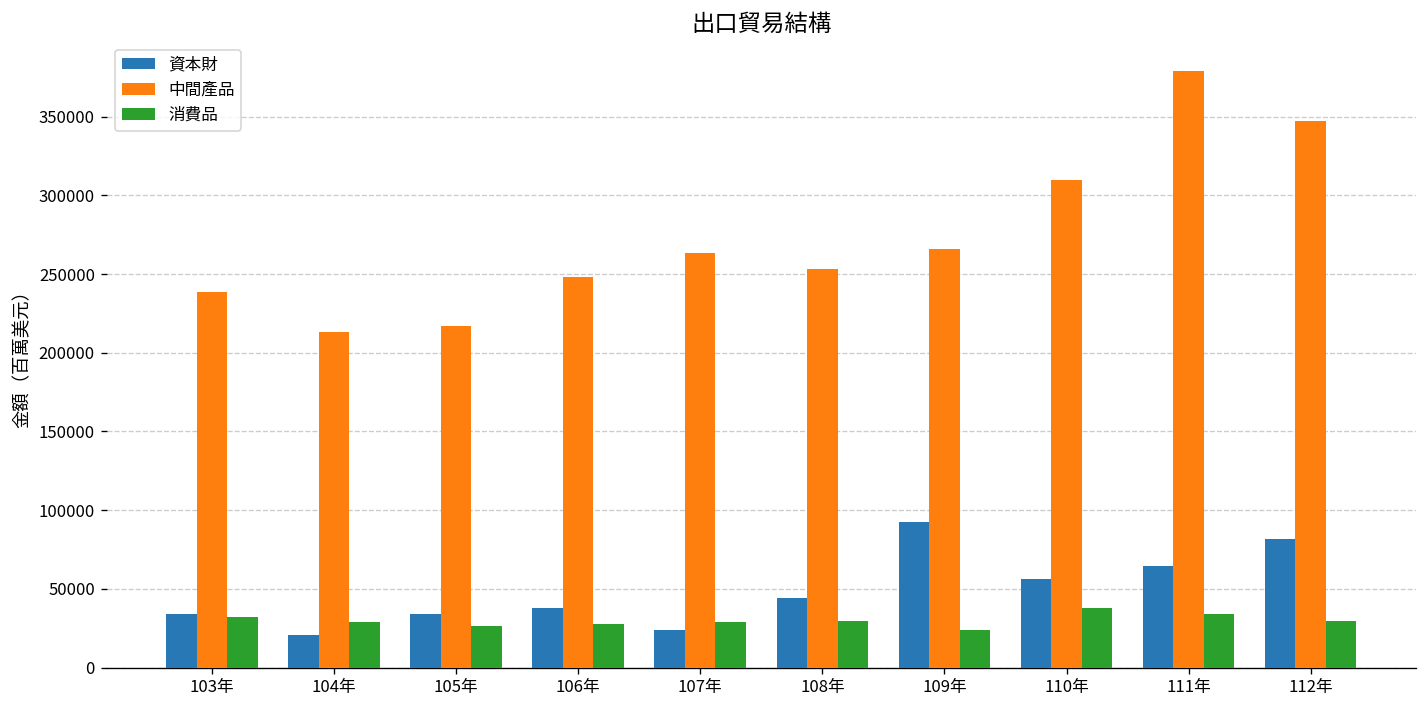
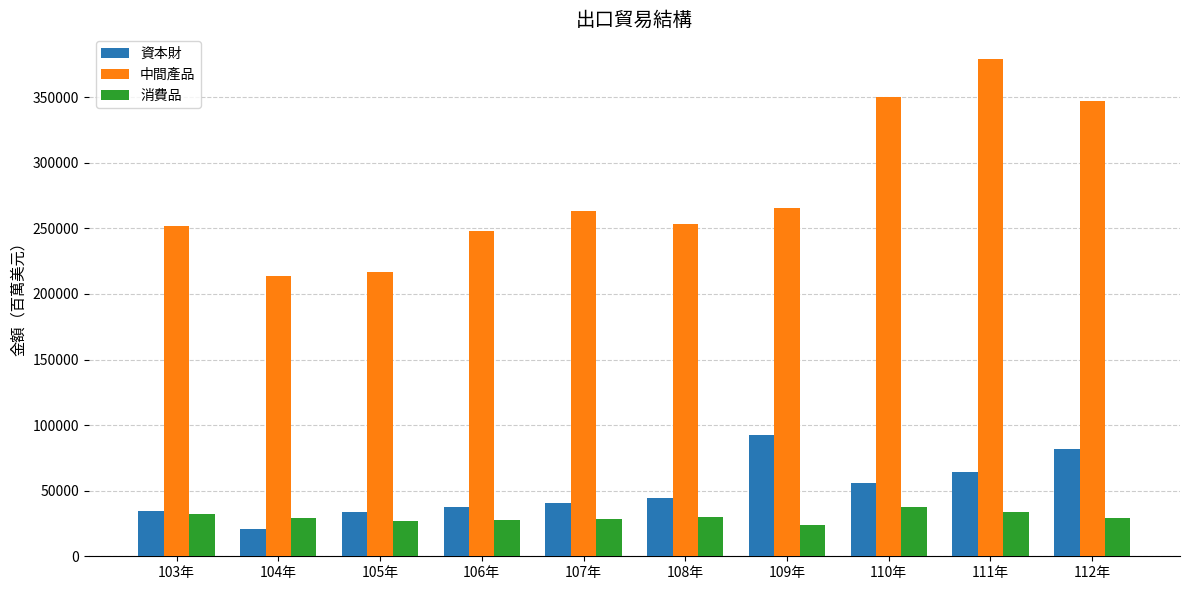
中間產品, 103年: 238000 -> 251000
資本財, 107年: 24000 -> 40000
中間產品, 110年: 309000 -> 350000
